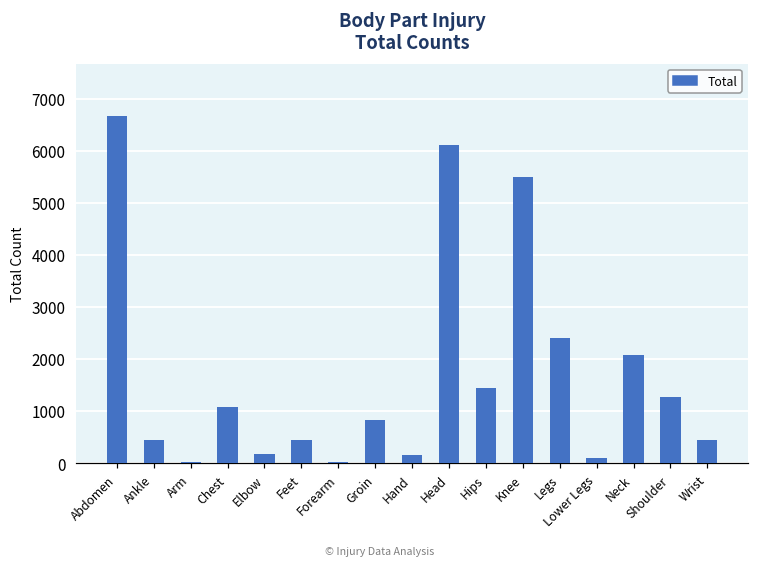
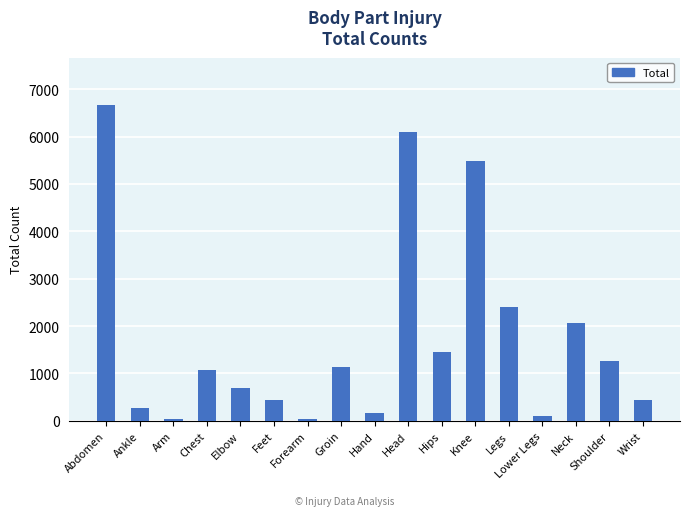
Ankle: 500 -> 300
Elbow: 200 -> 700
Groin: 800 -> 1100
